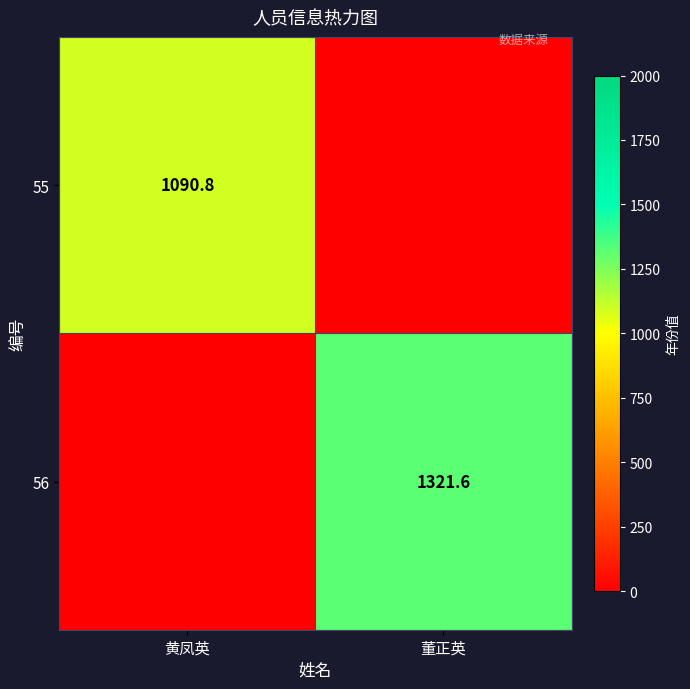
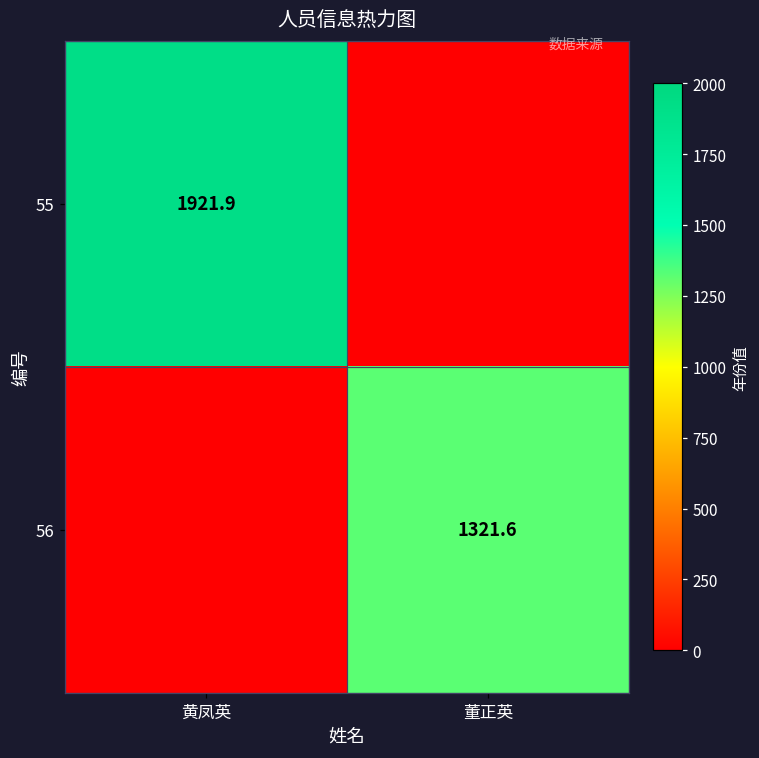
55, 黄凤英: 1090.8 -> 1921.9
